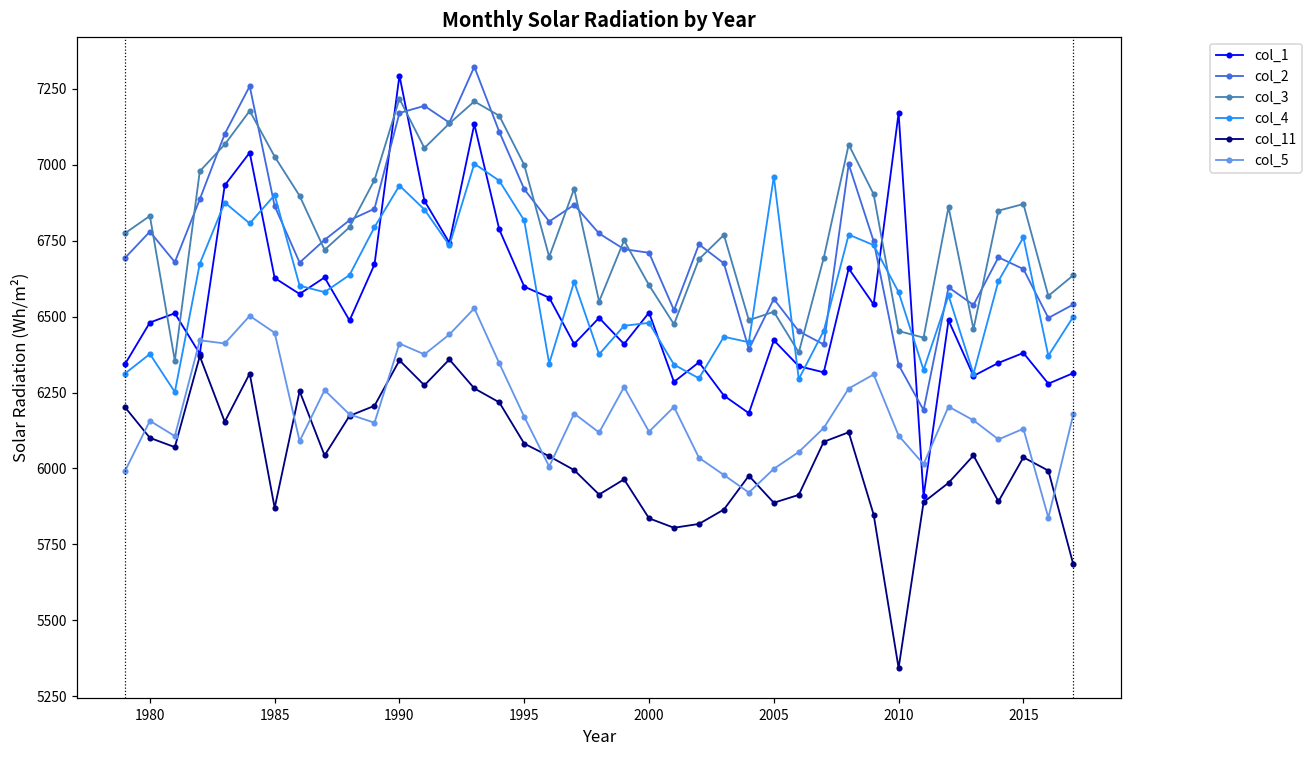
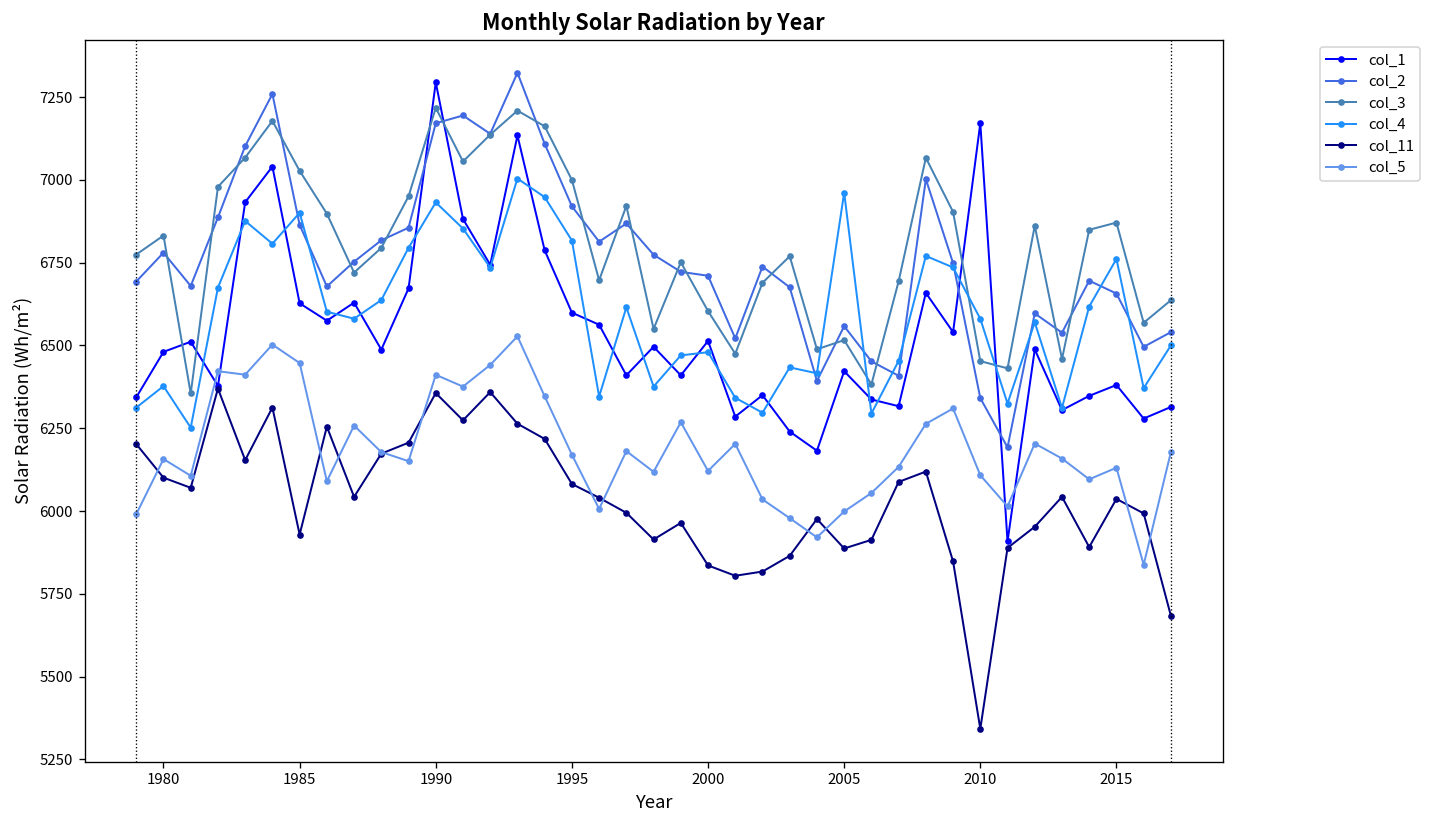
col_11, 1985: 5870 -> 5930
